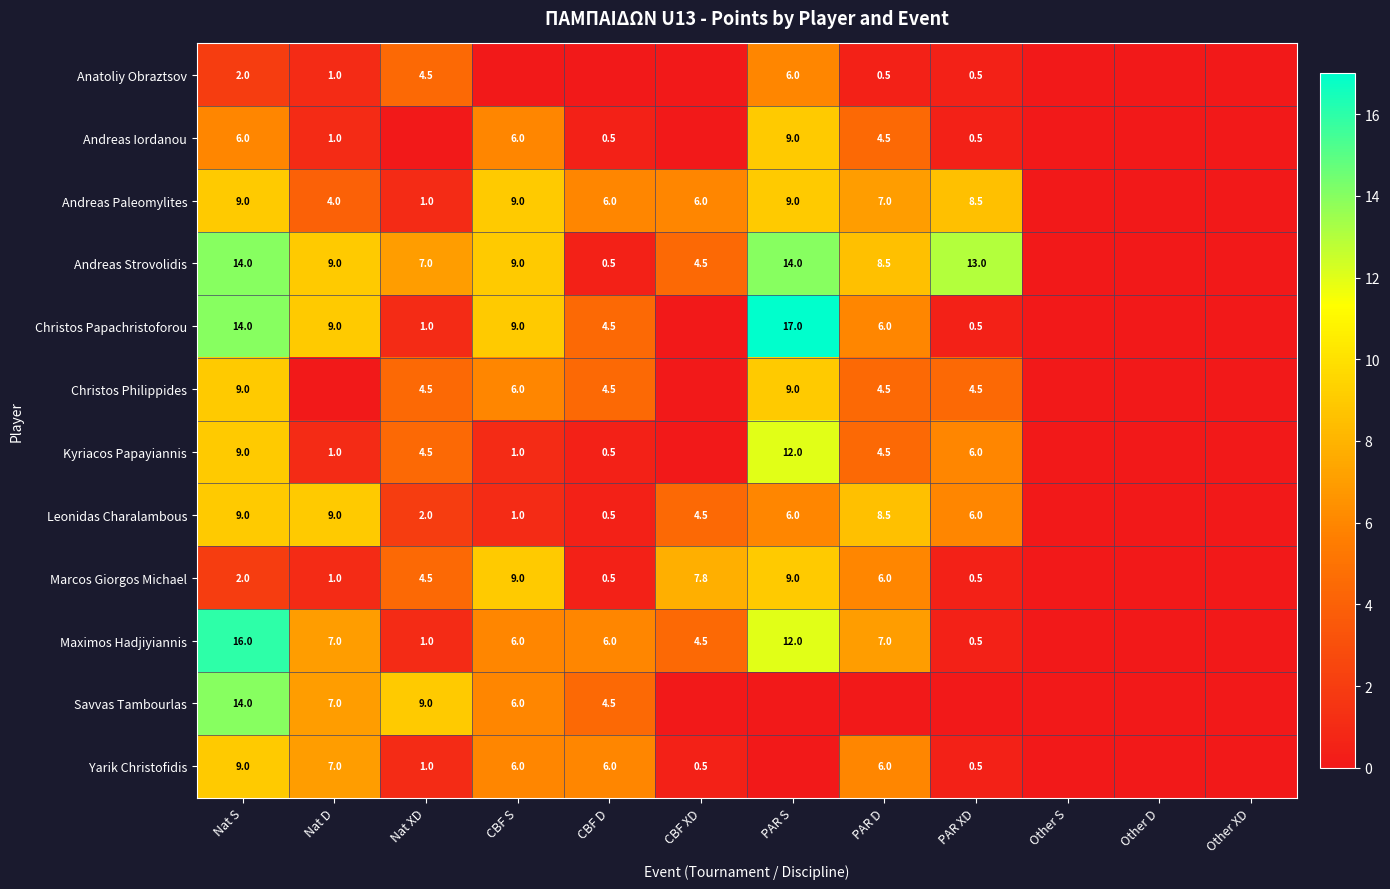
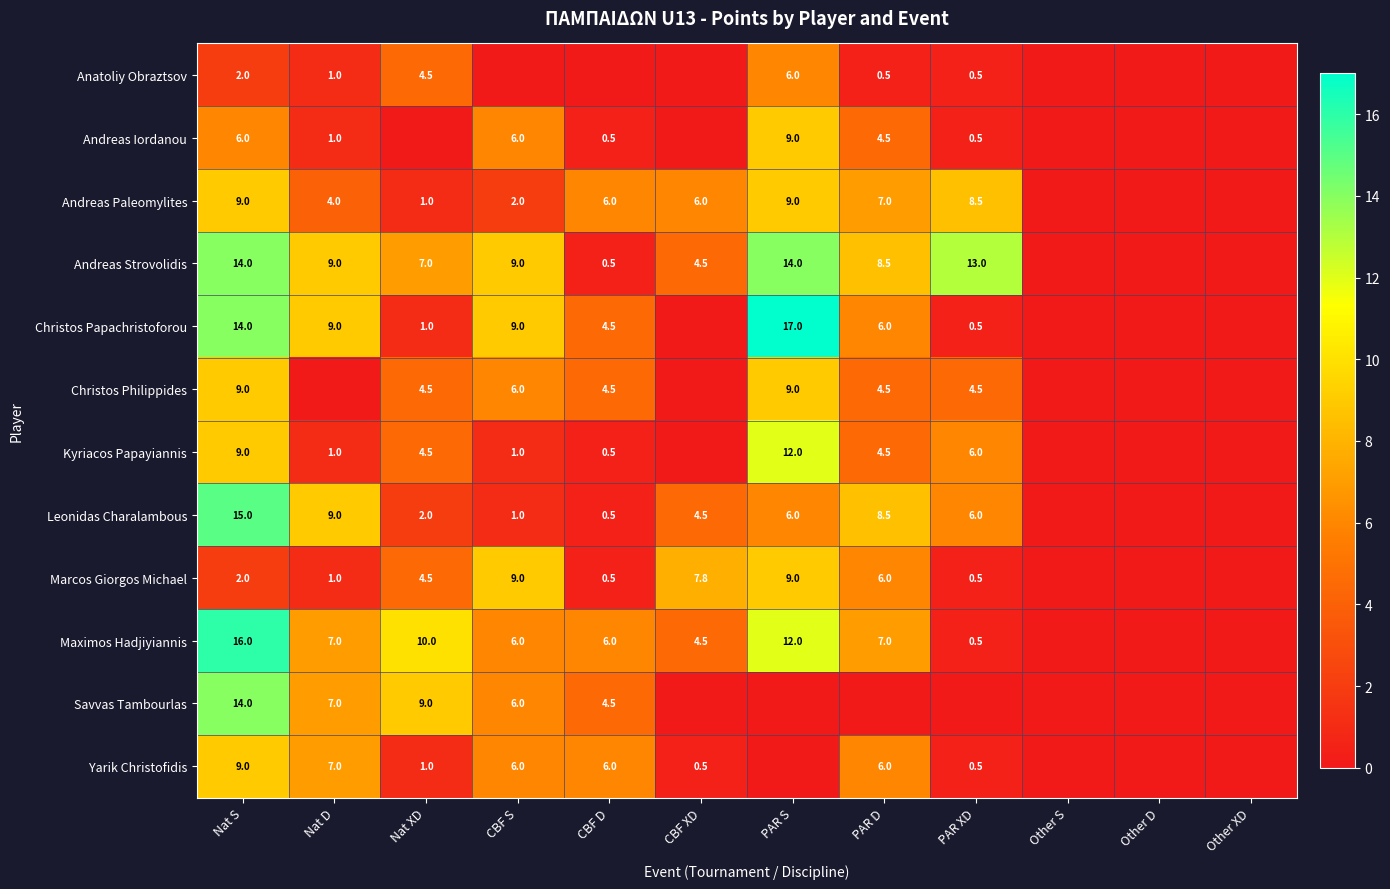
Andreas Paleomylites, CBF S: 9.0 -> 2.0
Leonidas Charalambous, Nat S: 9.0 -> 15.0
Maximos Hadjiyiannis, Nat XD: 1.0 -> 10.0
